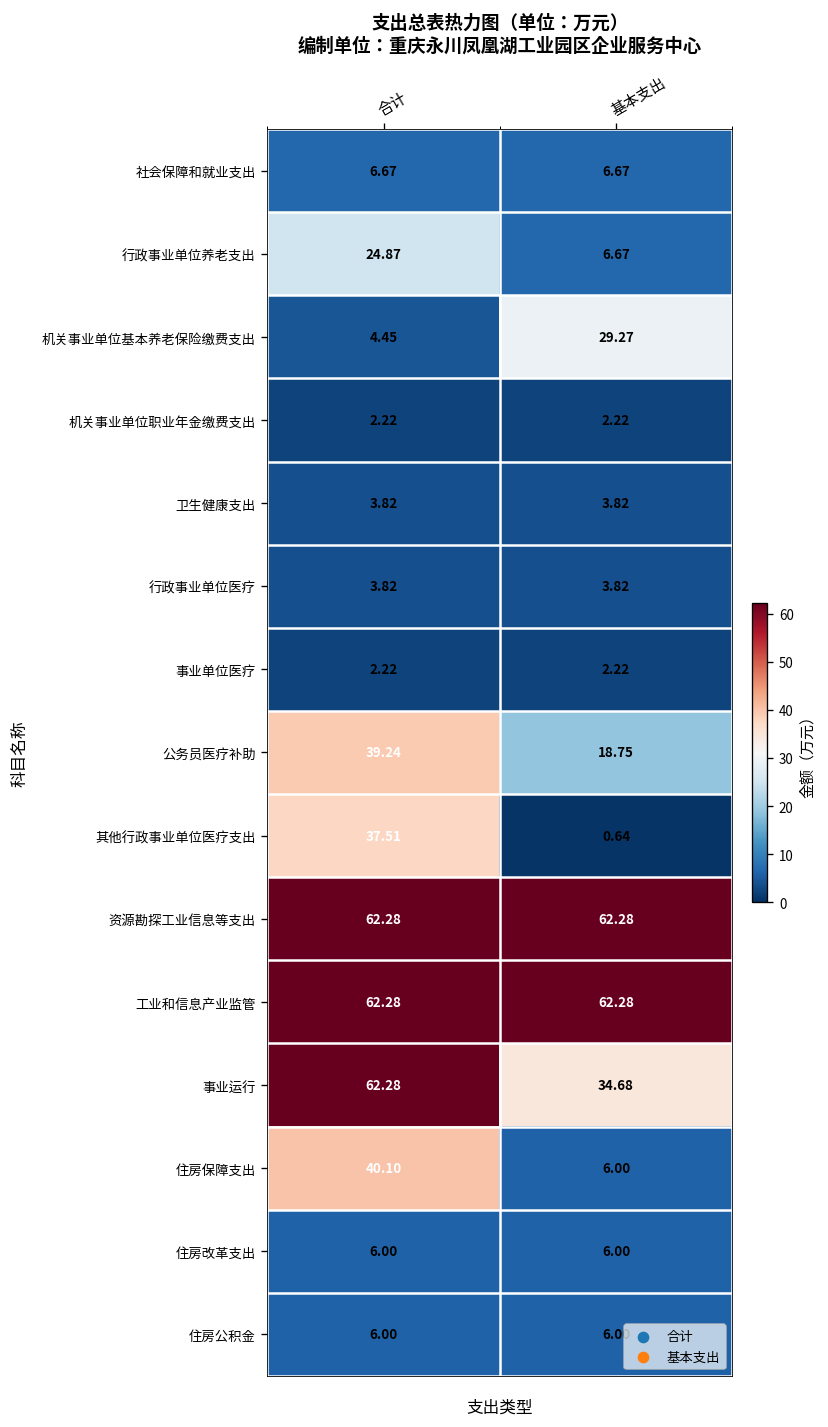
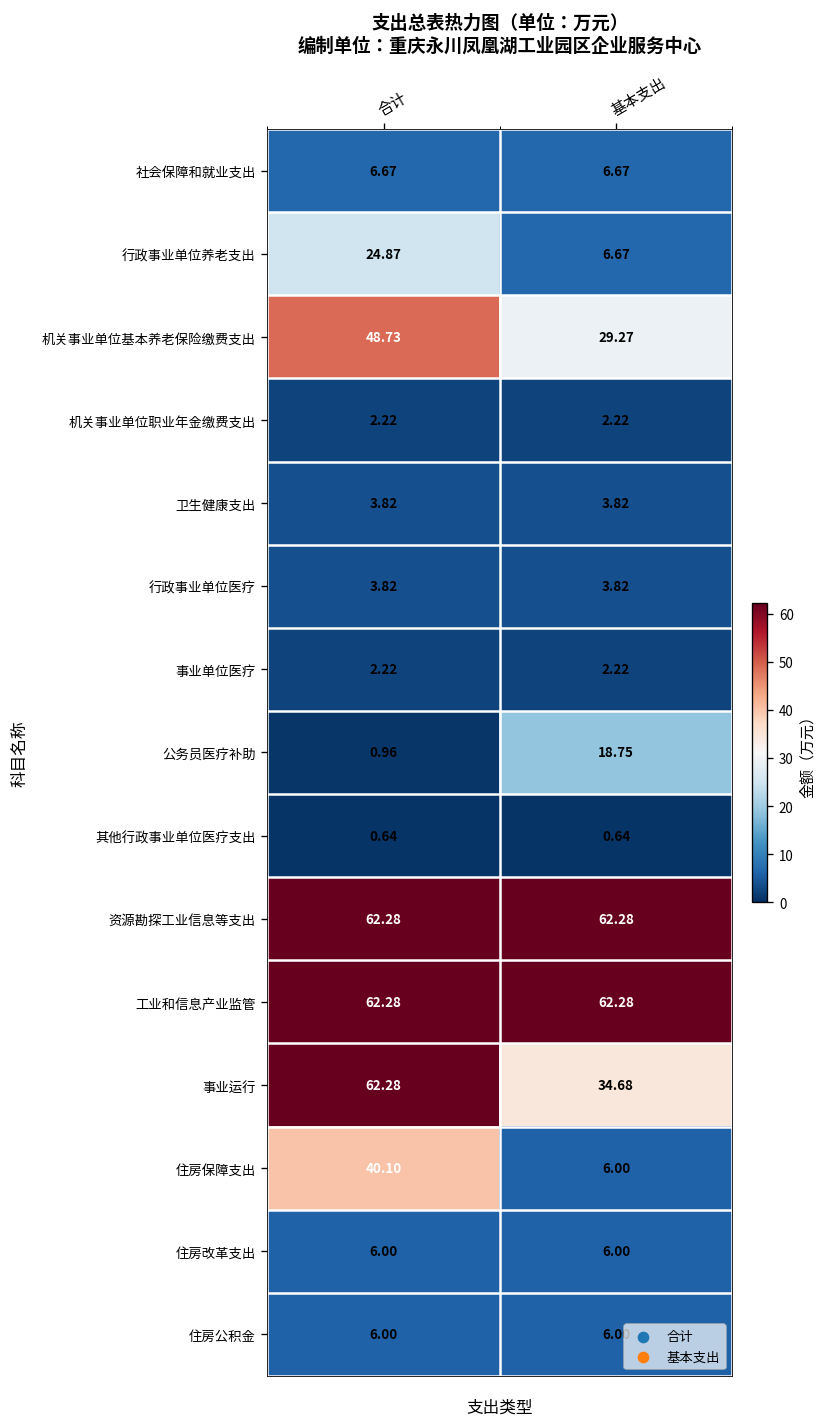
机关事业单位基本养老保险缴费支出, 合计: 4.45 -> 48.73
公务员医疗补助, 合计: 39.24 -> 0.96
其他行政事业单位医疗支出, 合计: 37.51 -> 0.64
